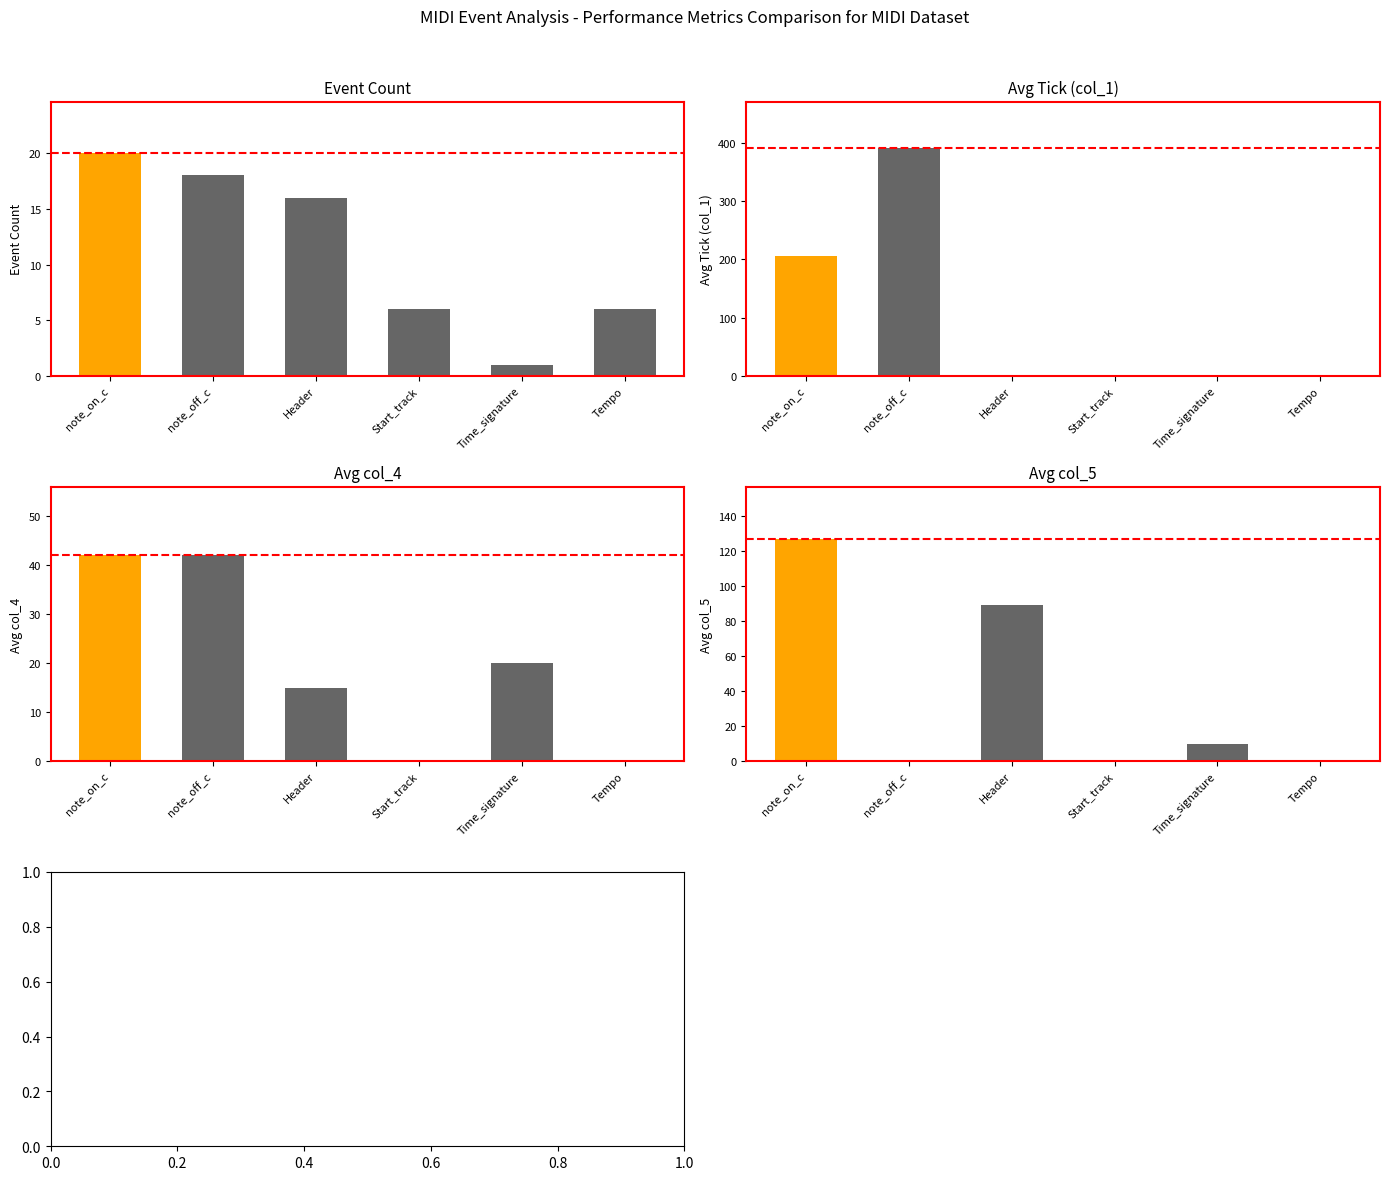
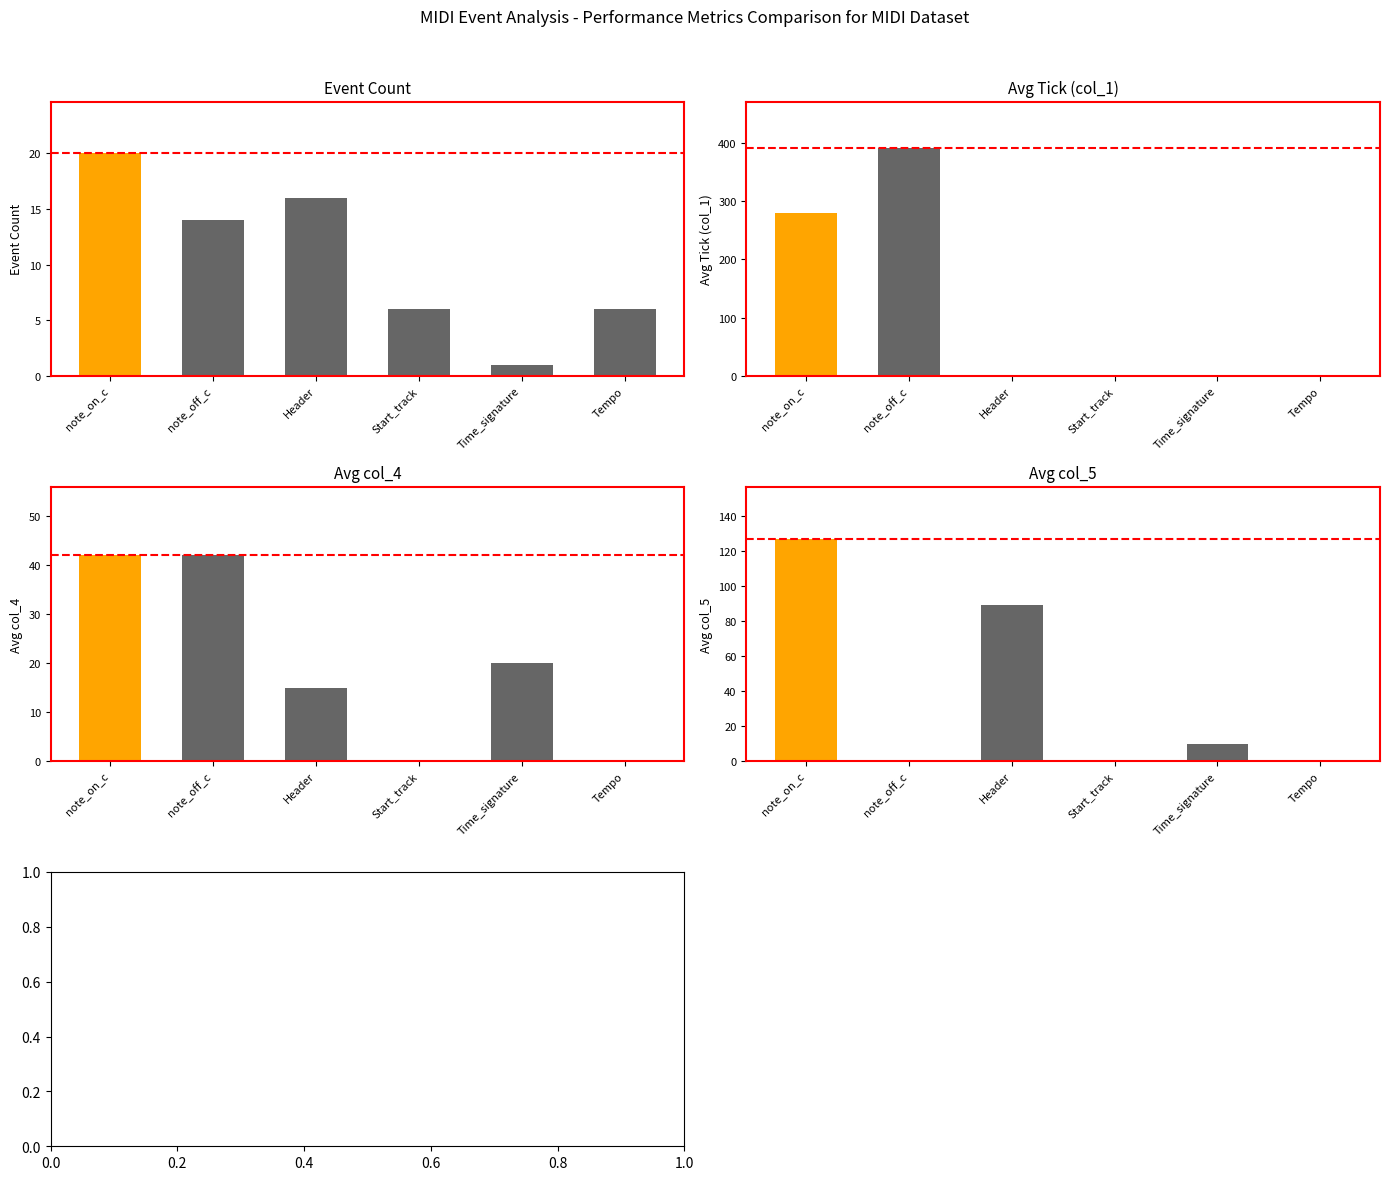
Event Count, note_off_c: 18 -> 14
Avg Tick (col_1), note_on_c: 210 -> 280
